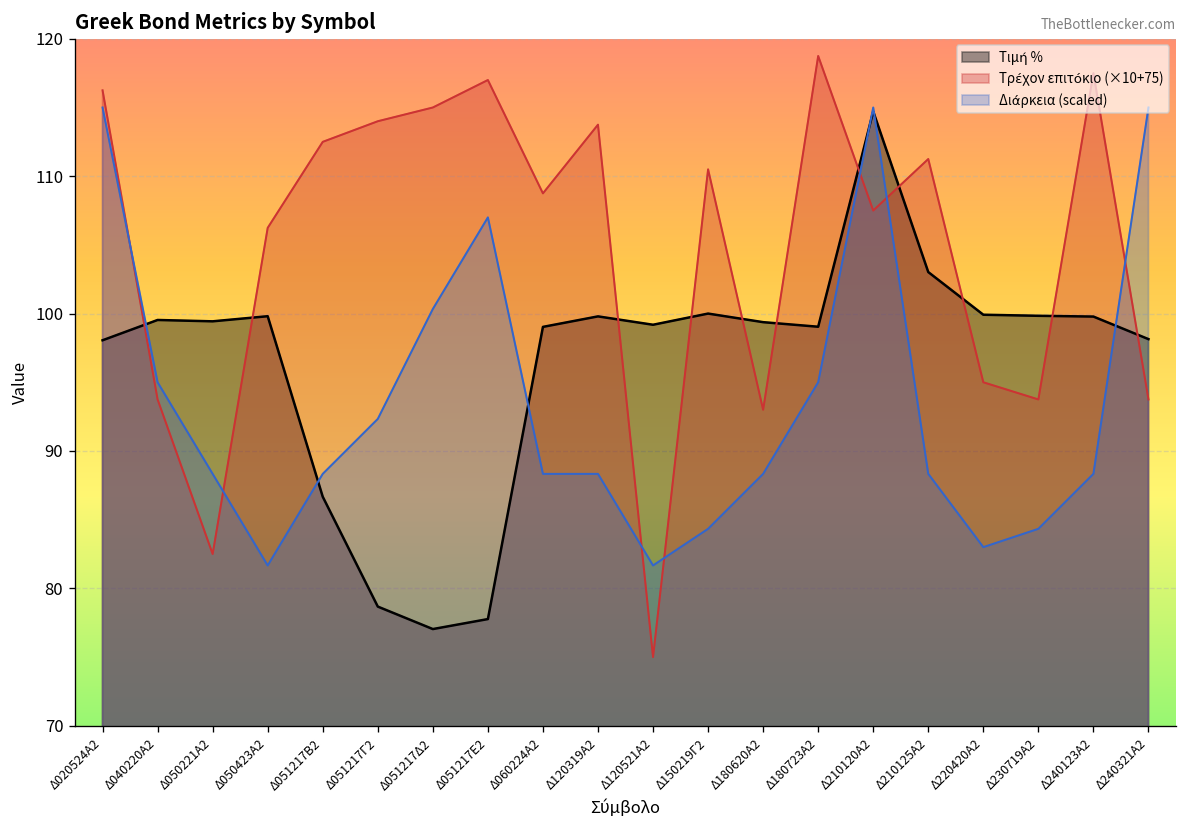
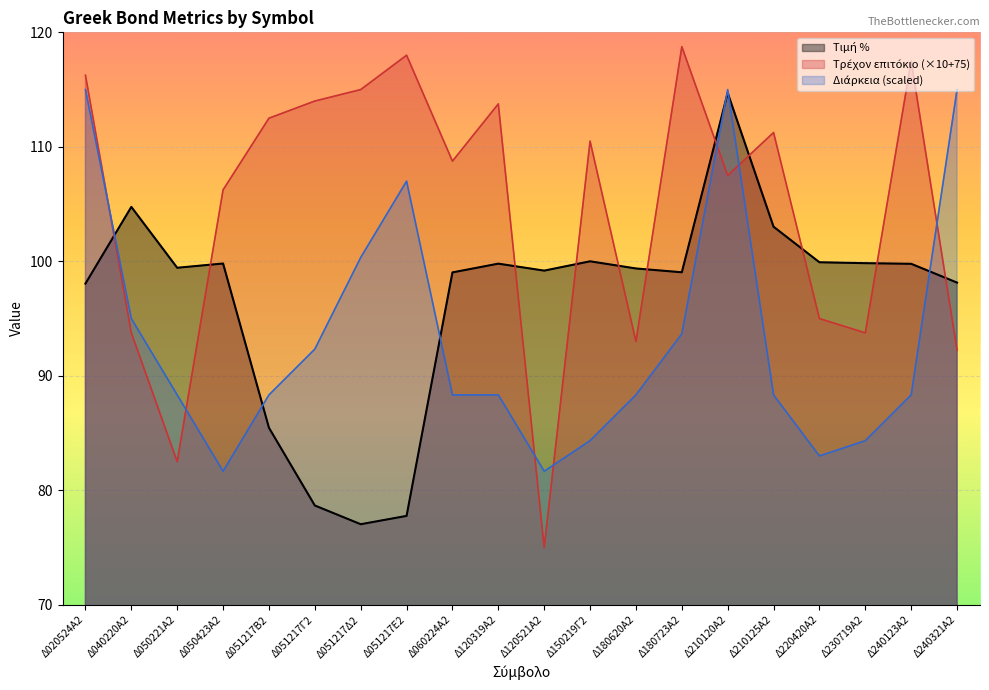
Τιμή %, Δ040220Α2: 99.5 -> 104.8
Τιμή %, Δ051217Β2: 86.7 -> 85.5
Τρέχον επιτόκιο (×10+75), Δ051217Ε2: 117.0 -> 118.0
Διάρκεια (scaled), Δ180723Α2: 95.0 -> 93.7
Τρέχον επιτόκιο (×10+75), Δ240321Α2: 93.8 -> 92.2
